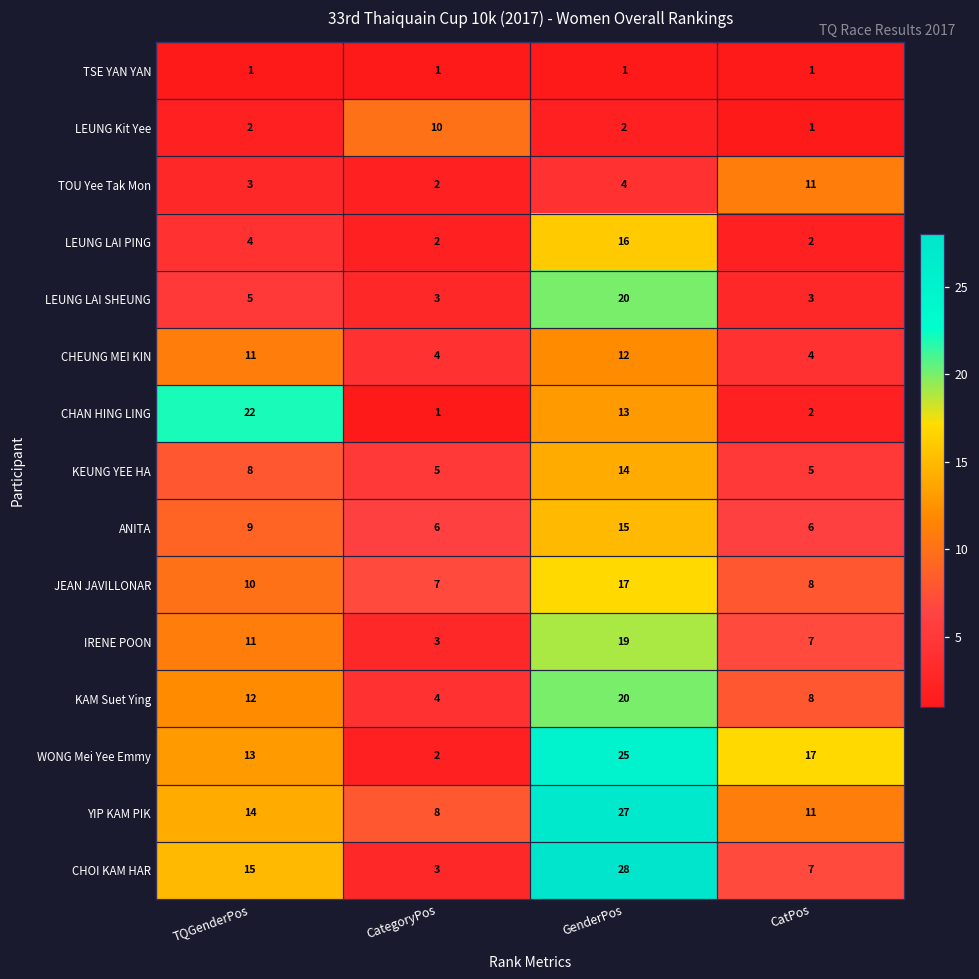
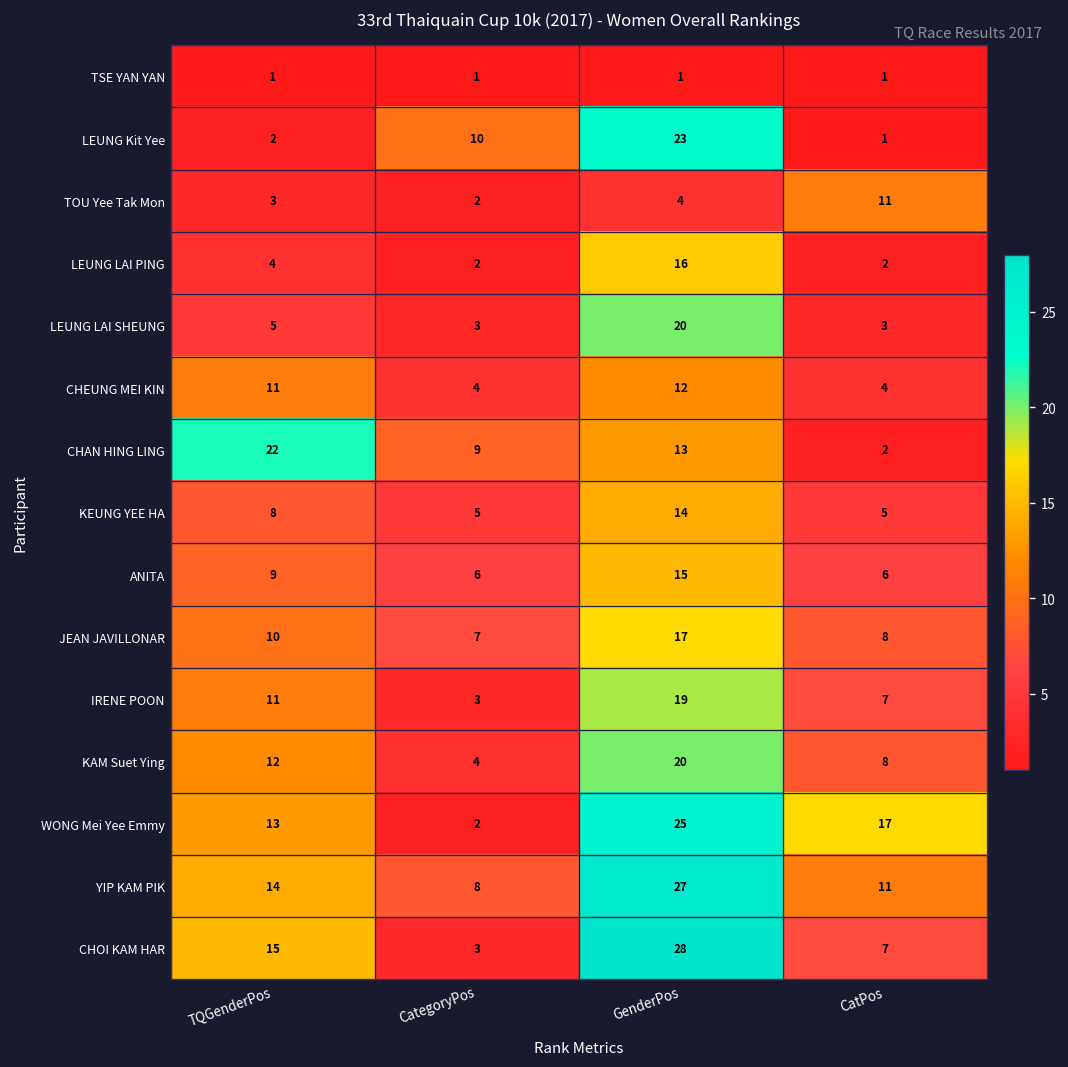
LEUNG Kit Yee, GenderPos: 2 -> 23
CHAN HING LING, CategoryPos: 1 -> 9
